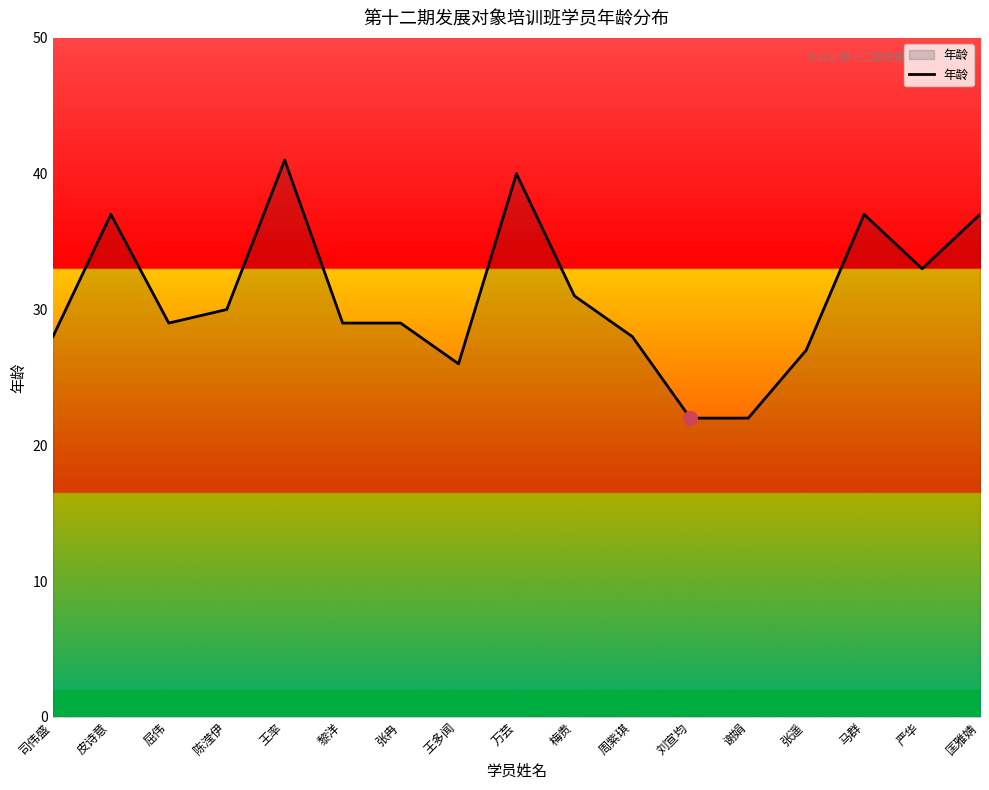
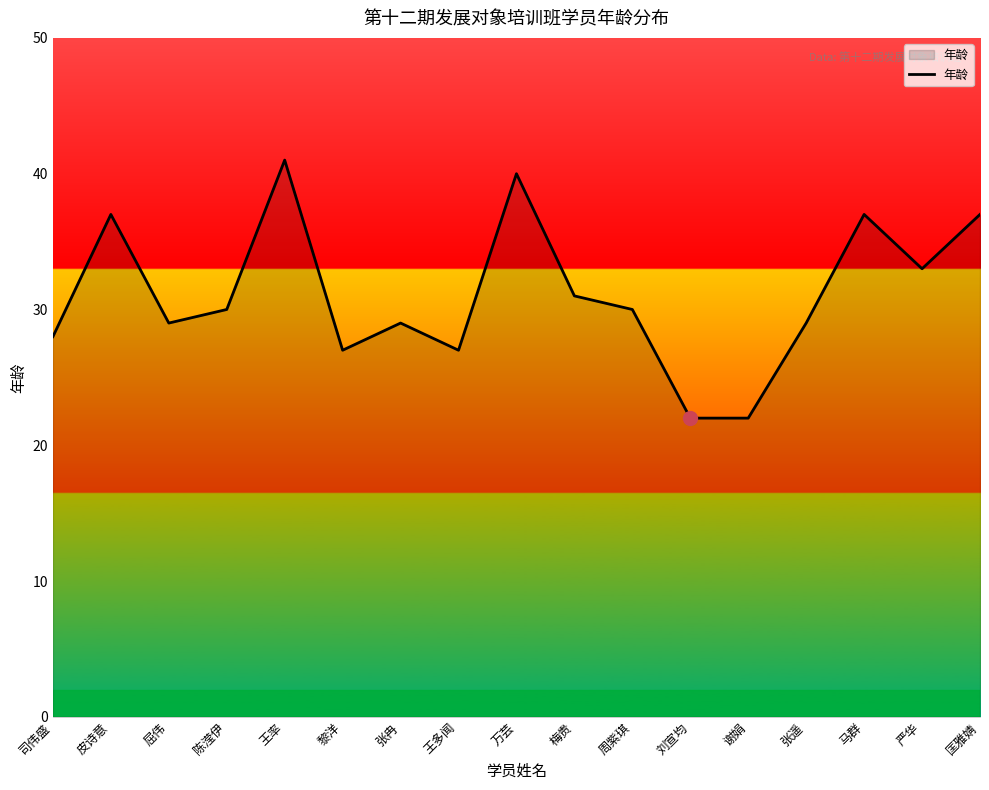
年龄, 黎洋: 29 -> 27
年龄, 王多闻: 26 -> 27
年龄, 周紫琪: 28 -> 30
年龄, 张遥: 27 -> 29
